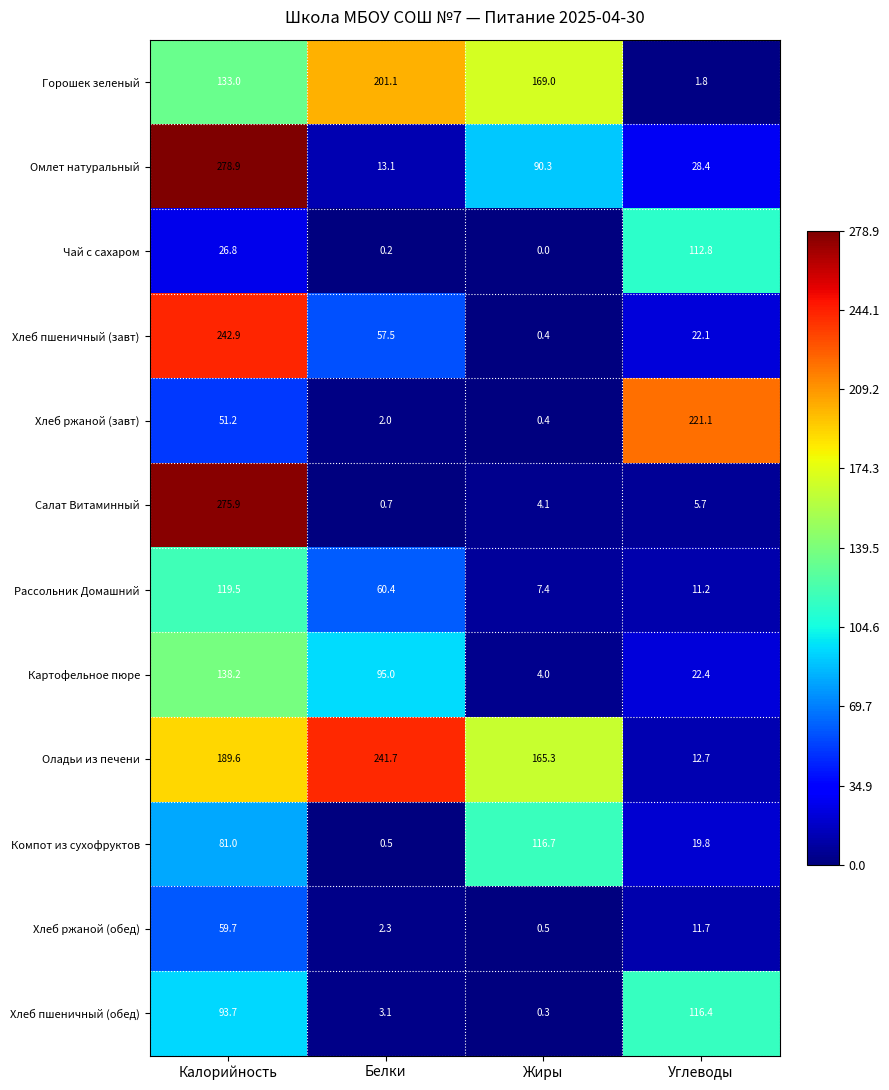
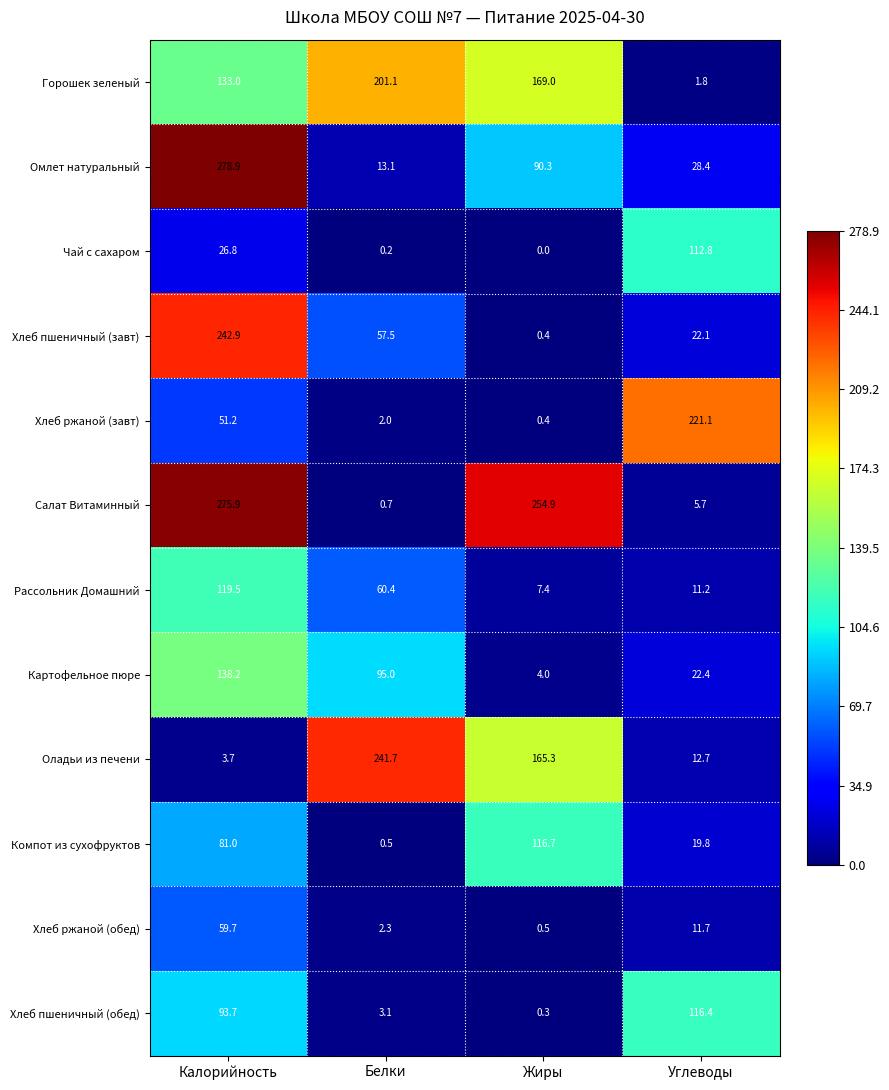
Салат Витаминный, Жиры: 4.1 -> 254.9
Оладьи из печени, Калорийность: 189.6 -> 3.7
